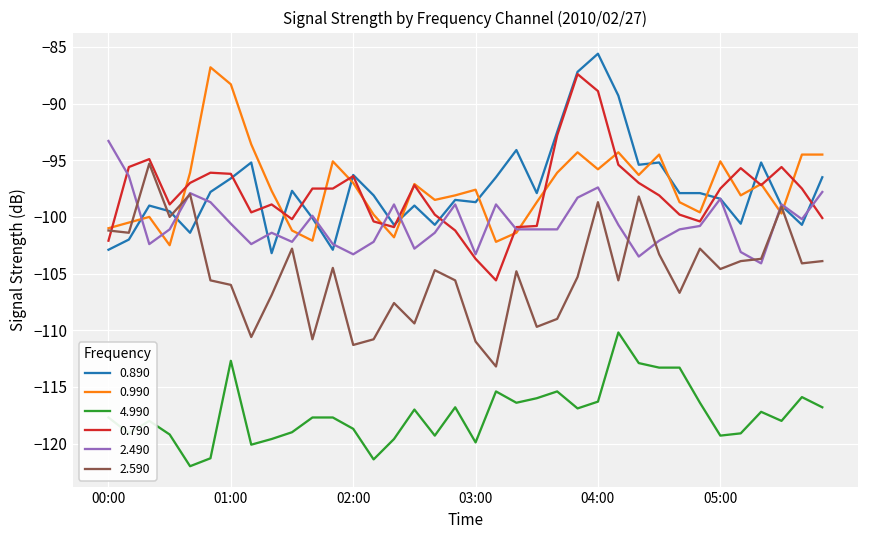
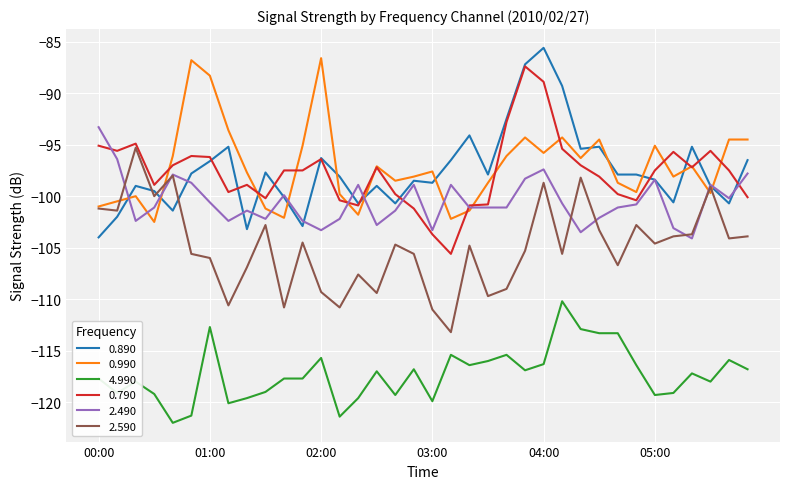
0.890, 00:00: -102.9 -> -104.0
0.790, 00:00: -102.1 -> -95.1
0.990, 02:00: -97.0 -> -86.6
4.990, 02:00: -118.7 -> -115.7
2.590, 02:00: -111.3 -> -109.3
